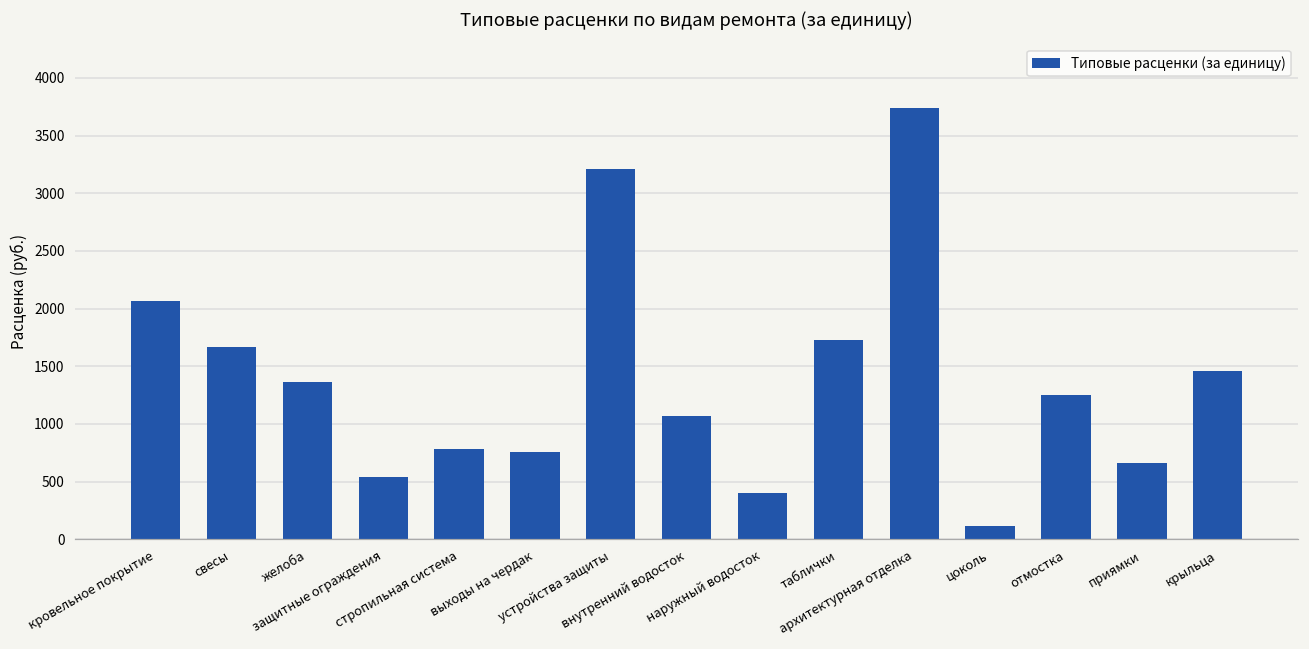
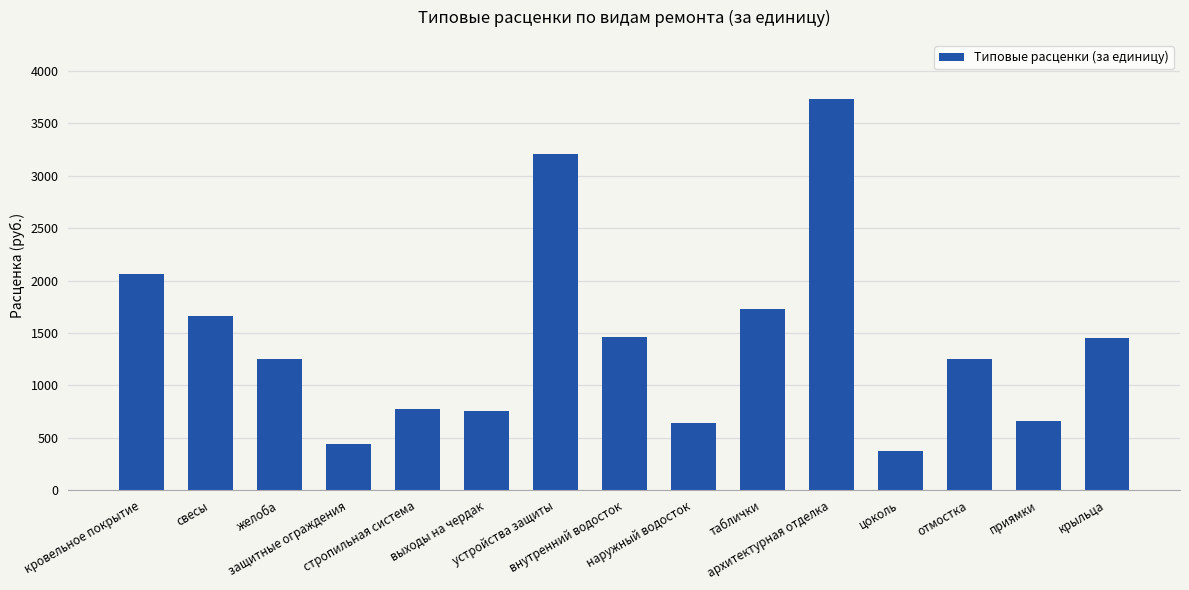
желоба: 1360 -> 1260
защитные ограждения: 540 -> 450
внутренний водосток: 1070 -> 1460
наружный водосток: 400 -> 640
цоколь: 120 -> 370
